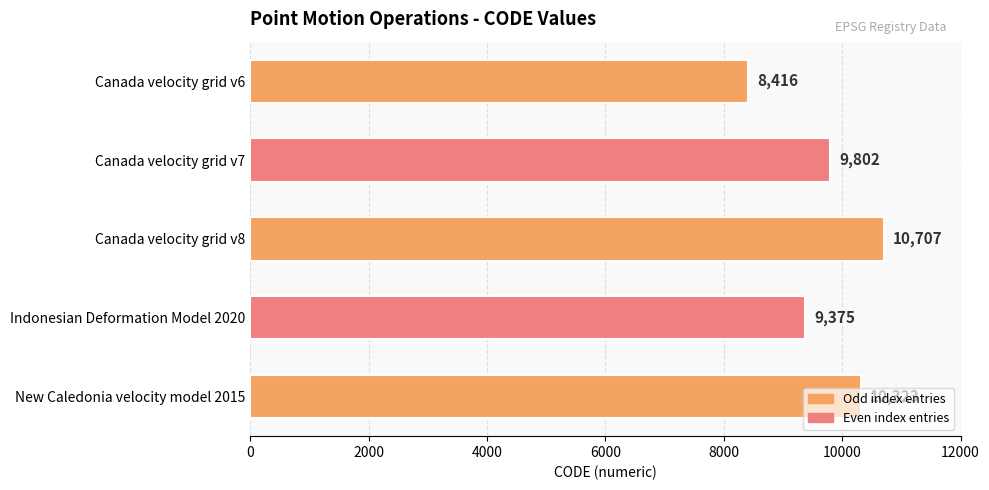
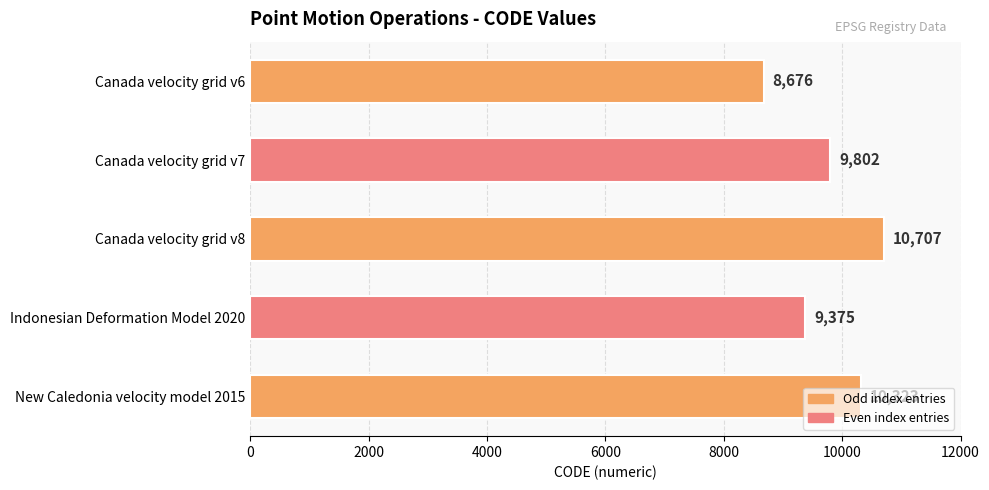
Canada velocity grid v6: 8,416 -> 8,676
